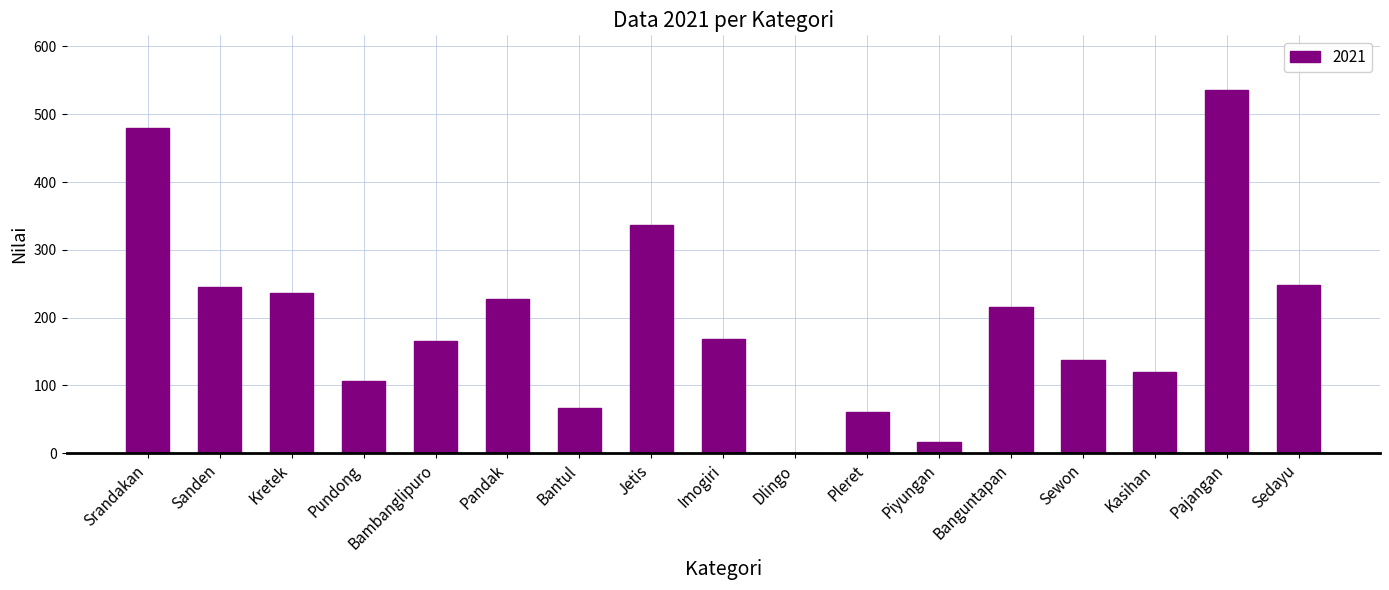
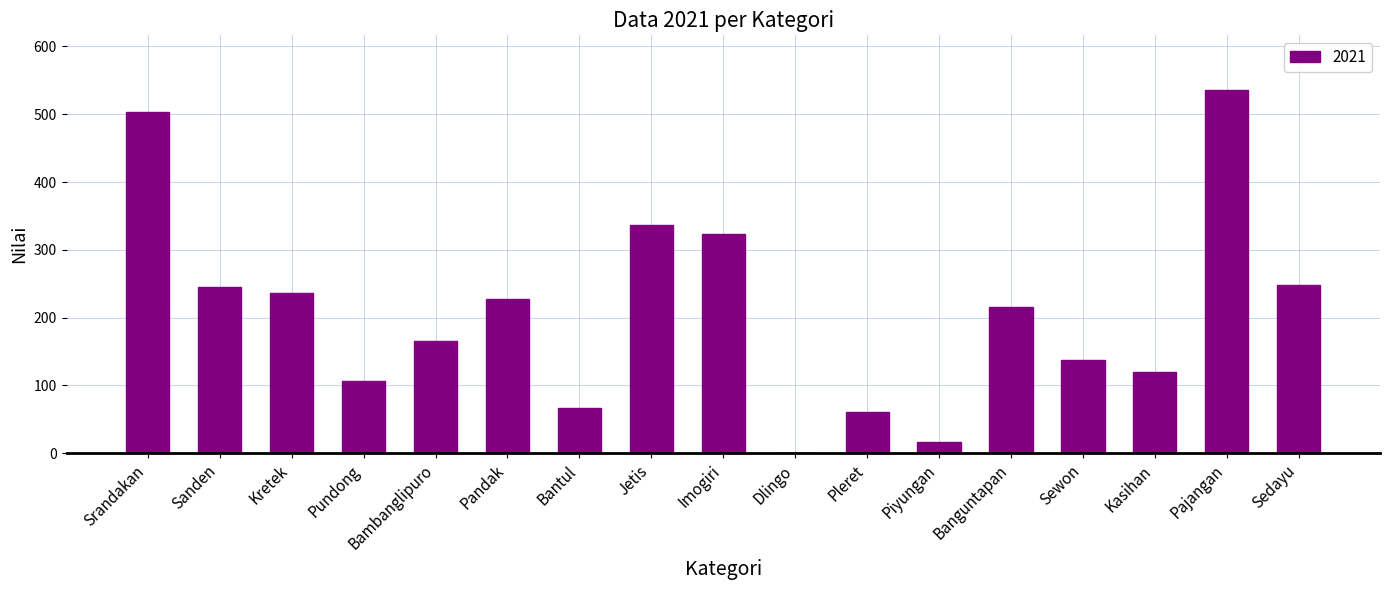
Srandakan: 480 -> 500
Imogiri: 170 -> 320
